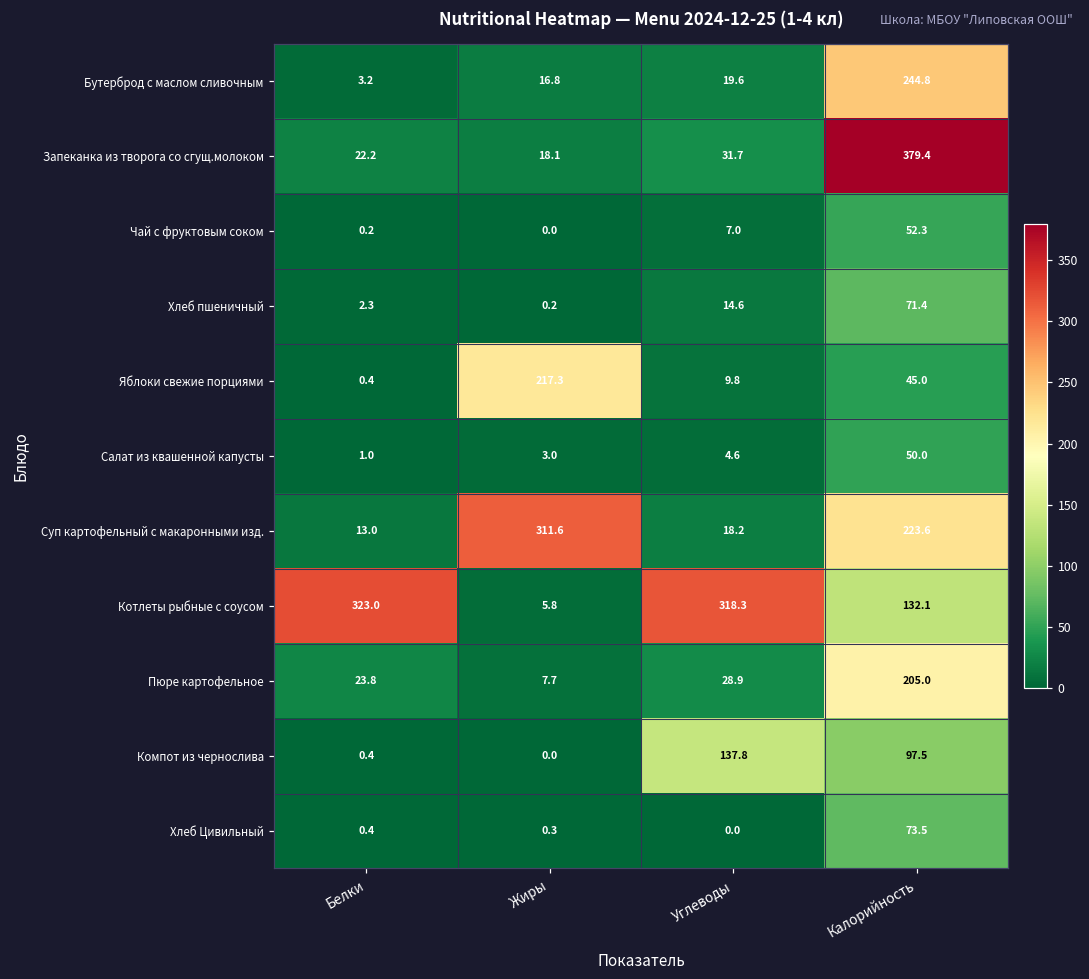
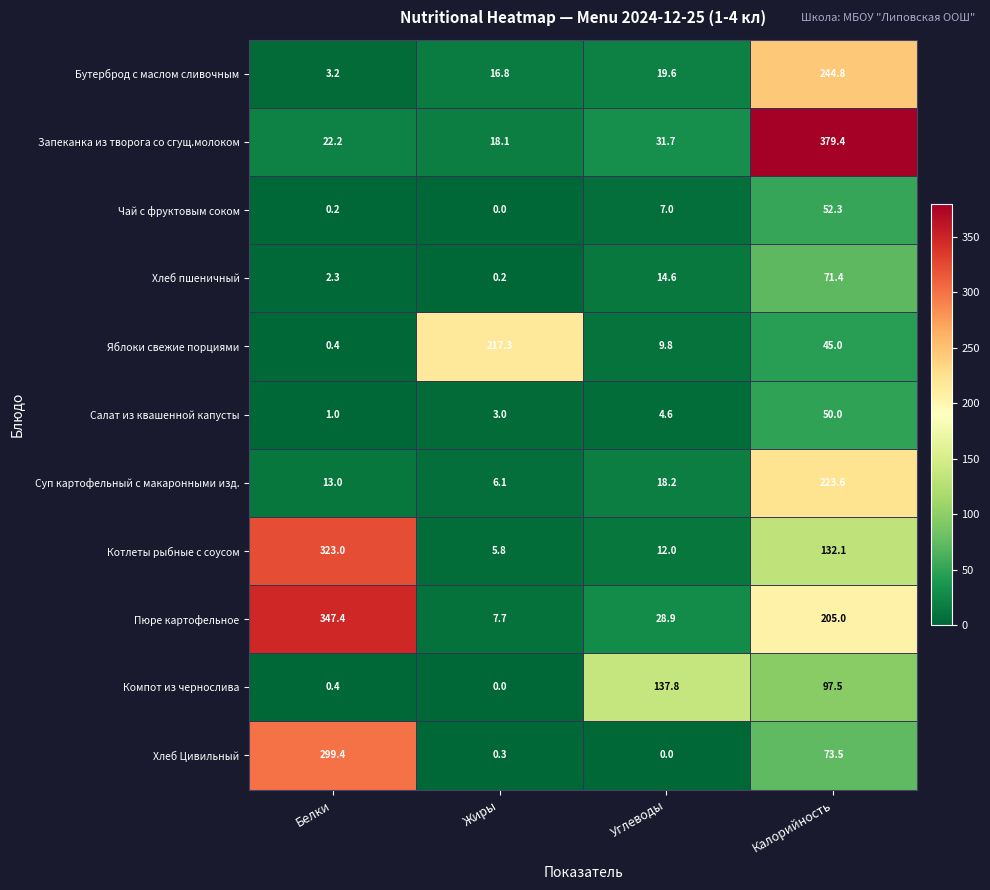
Суп картофельный с макаронными изд., Жиры: 311.6 -> 6.1
Котлеты рыбные с соусом, Углеводы: 318.3 -> 12.0
Пюре картофельное, Белки: 23.8 -> 347.4
Хлеб Цивильный, Белки: 0.4 -> 299.4
